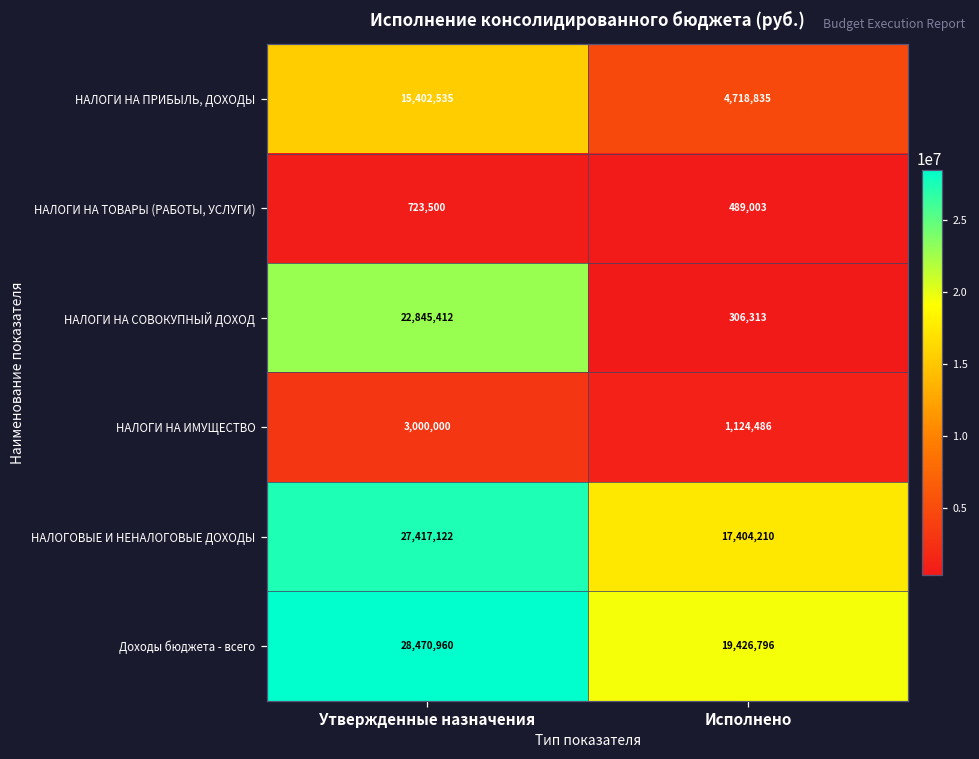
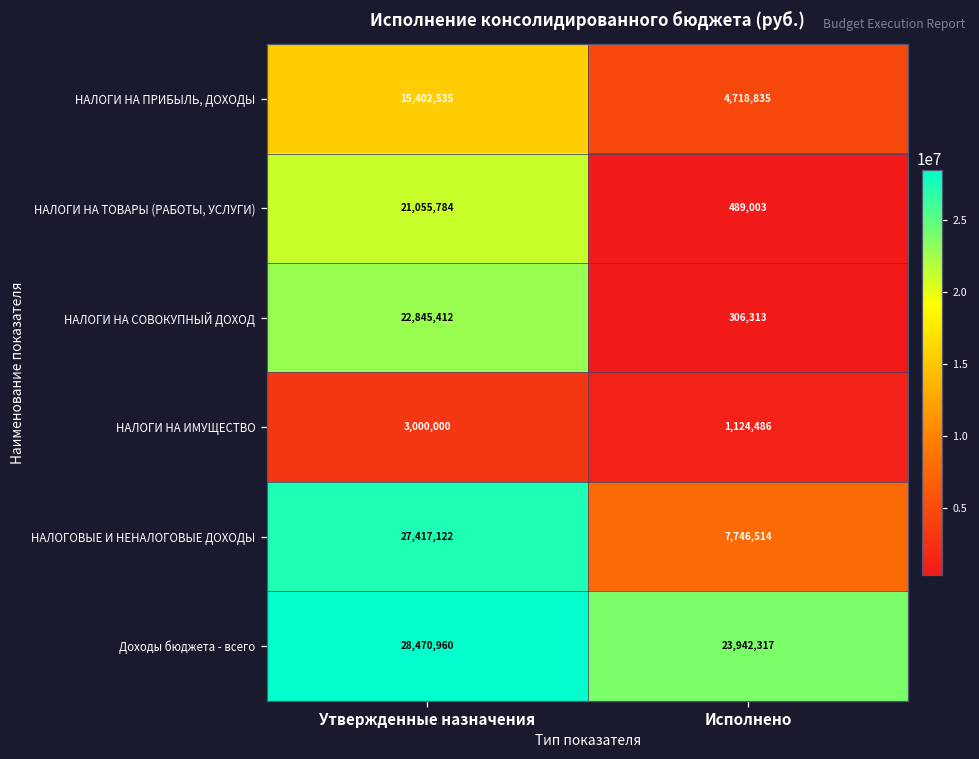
НАЛОГИ НА ТОВАРЫ (РАБОТЫ, УСЛУГИ), Утвержденные назначения: 723,500 -> 21,055,784
НАЛОГОВЫЕ И НЕНАЛОГОВЫЕ ДОХОДЫ, Исполнено: 17,404,210 -> 7,746,514
Доходы бюджета - всего, Исполнено: 19,426,796 -> 23,942,317
